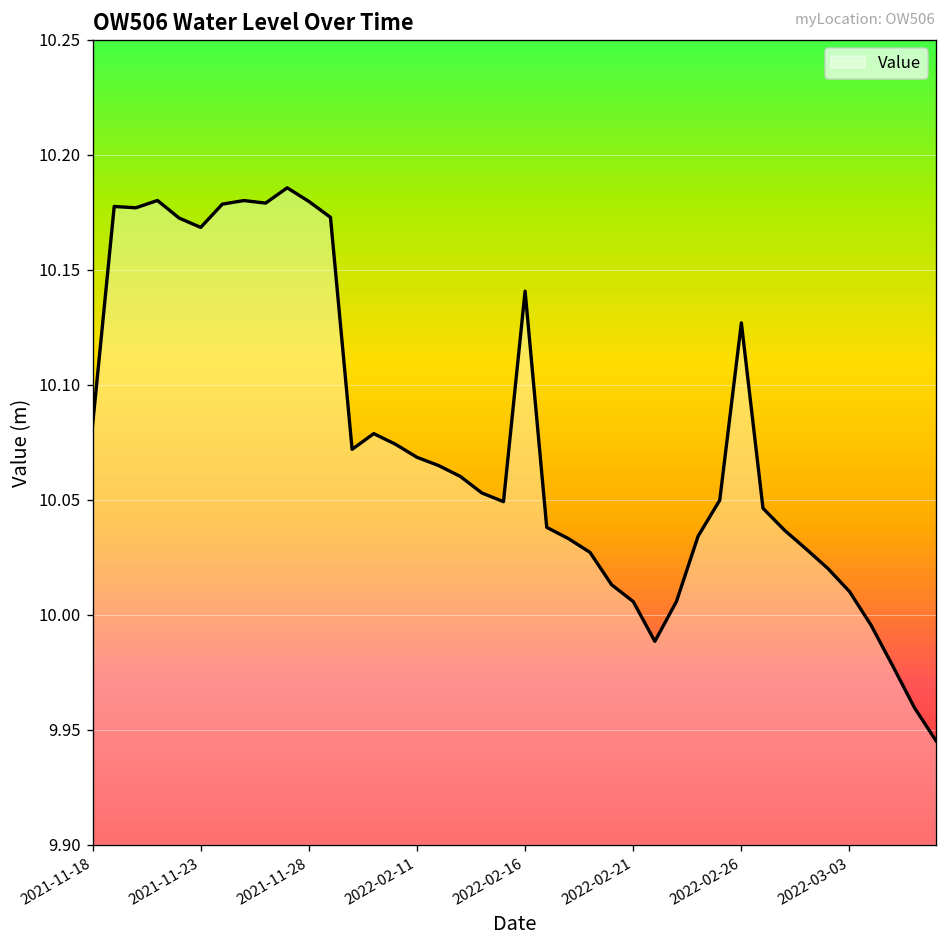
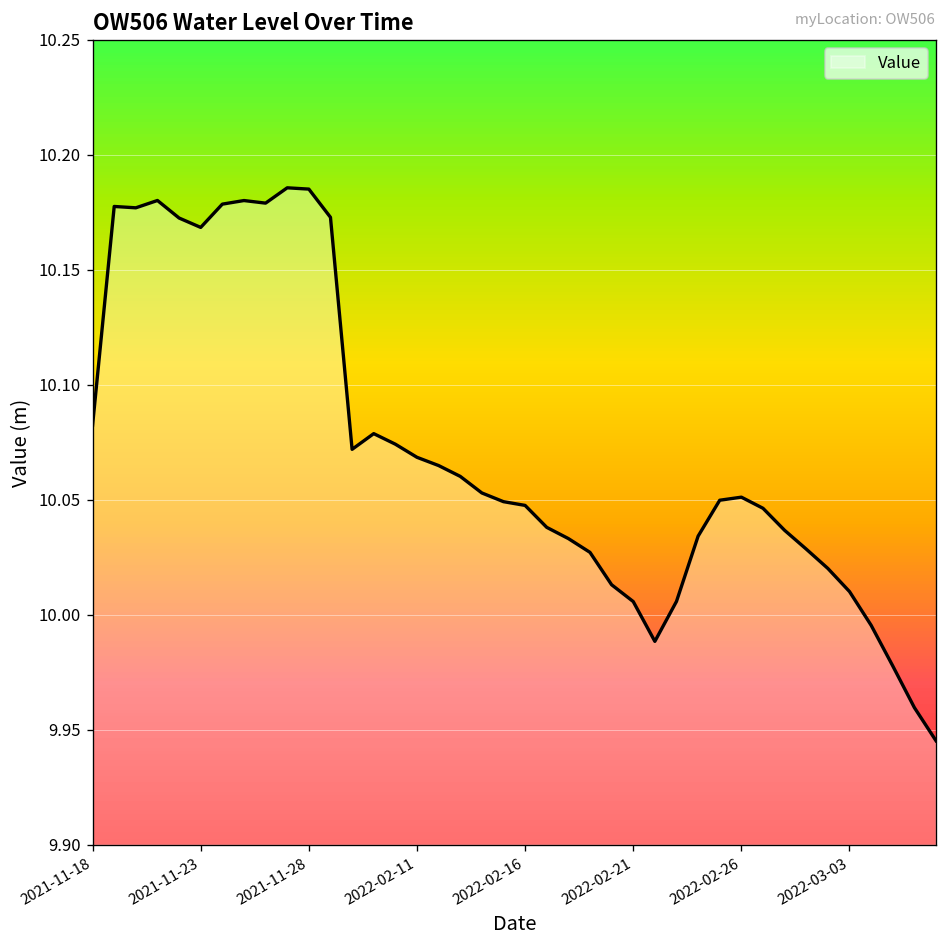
2021-11-28: 10.180 -> 10.185
2022-02-16: 10.141 -> 10.048
2022-02-26: 10.127 -> 10.051
